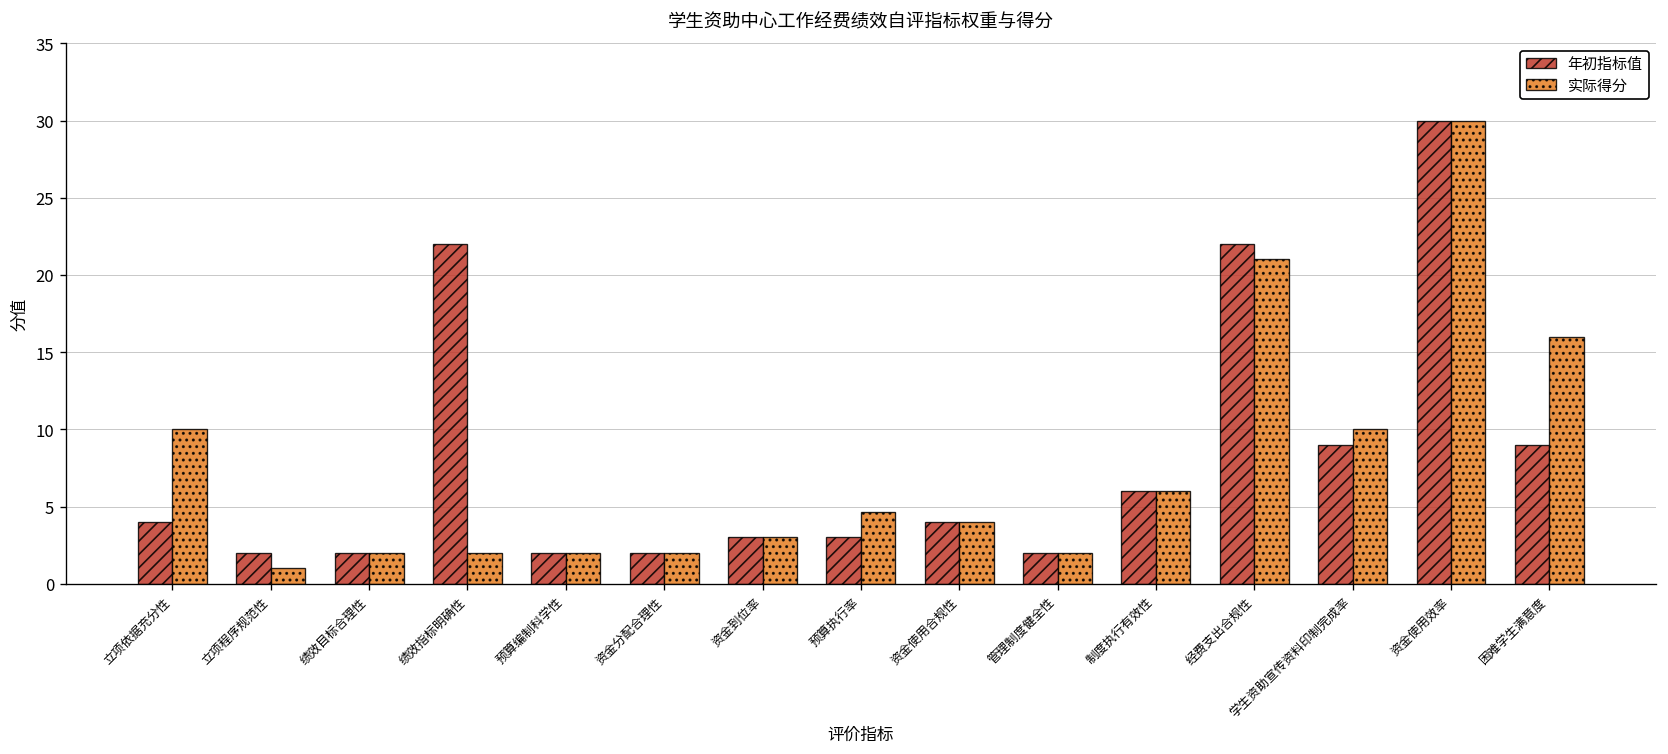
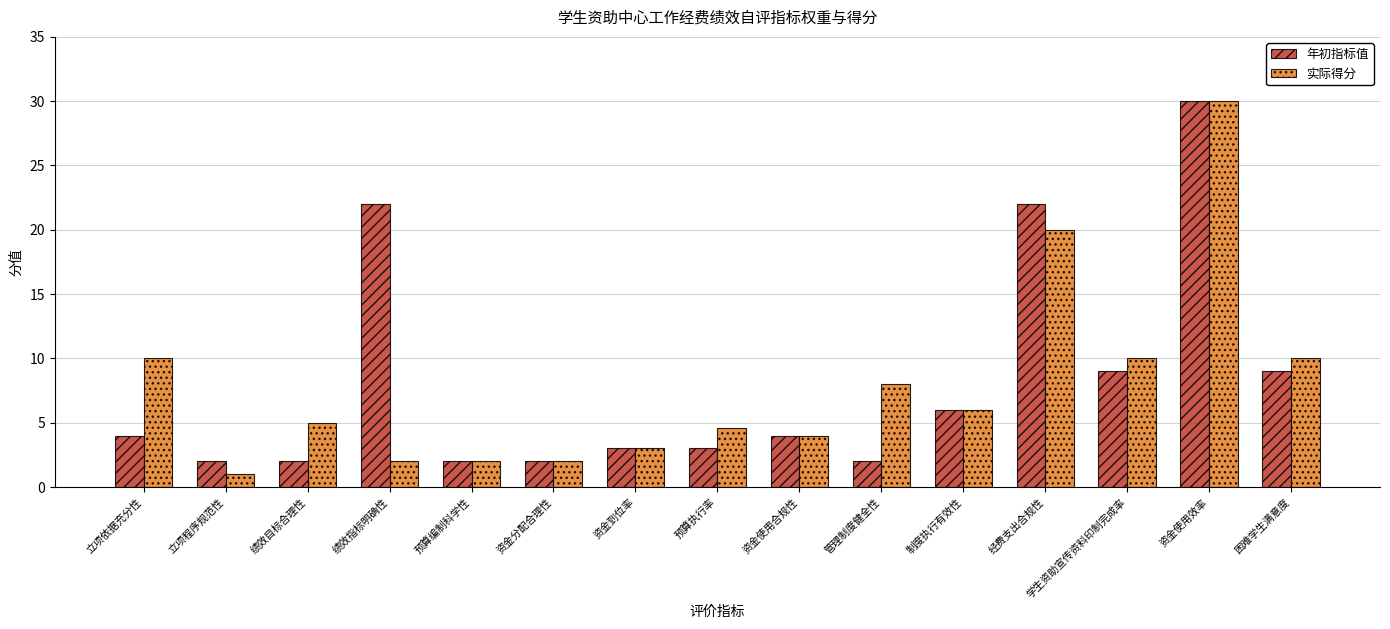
实际得分, 绩效目标合理性: 2 -> 5
实际得分, 管理制度健全性: 2 -> 8
实际得分, 经费支出合规性: 21 -> 20
实际得分, 困难学生满意度: 16 -> 10
